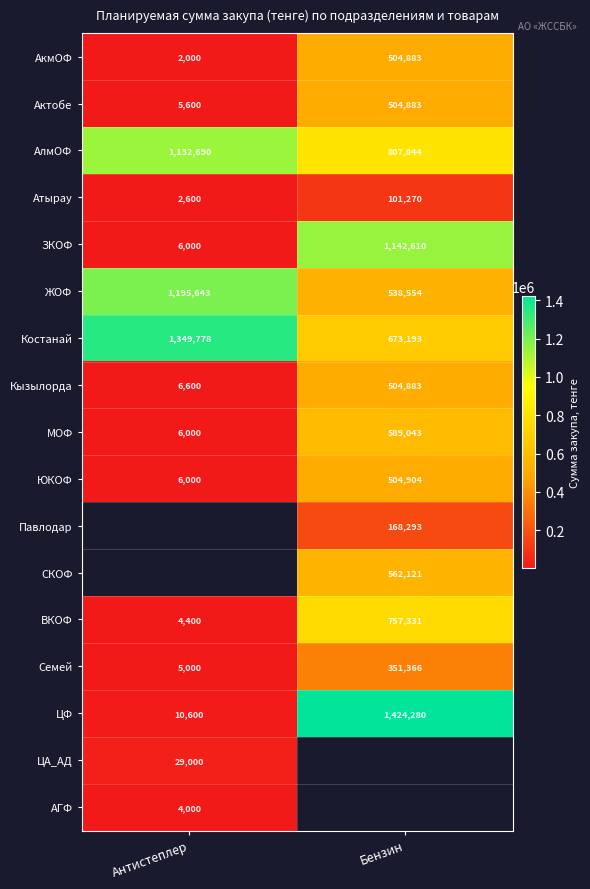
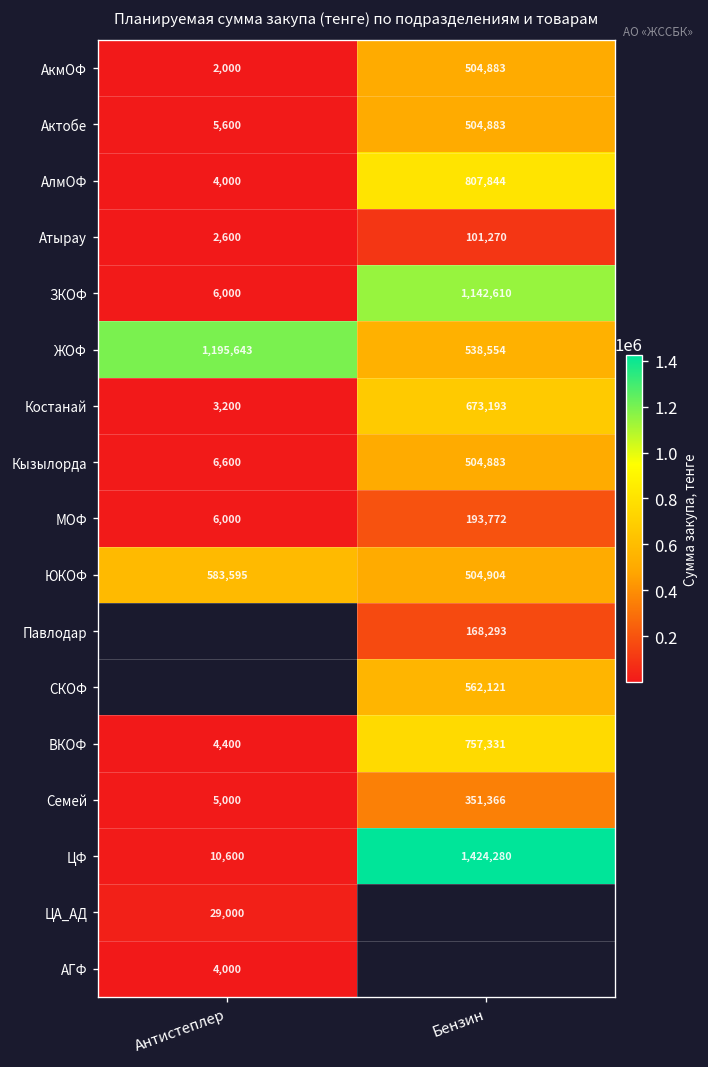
АлмОФ, Антистеплер: 1,132,690 -> 4,000
Костанай, Антистеплер: 1,349,778 -> 3,200
МОФ, Бензин: 589,043 -> 193,772
ЮКОФ, Антистеплер: 6,000 -> 583,595
